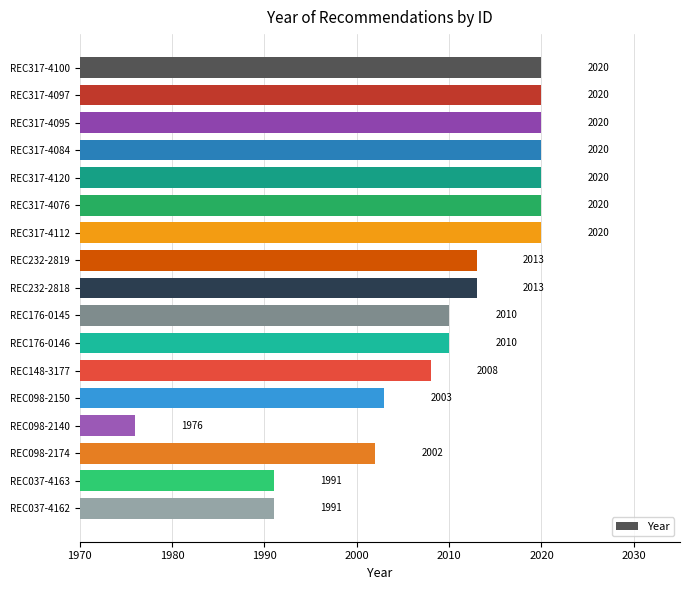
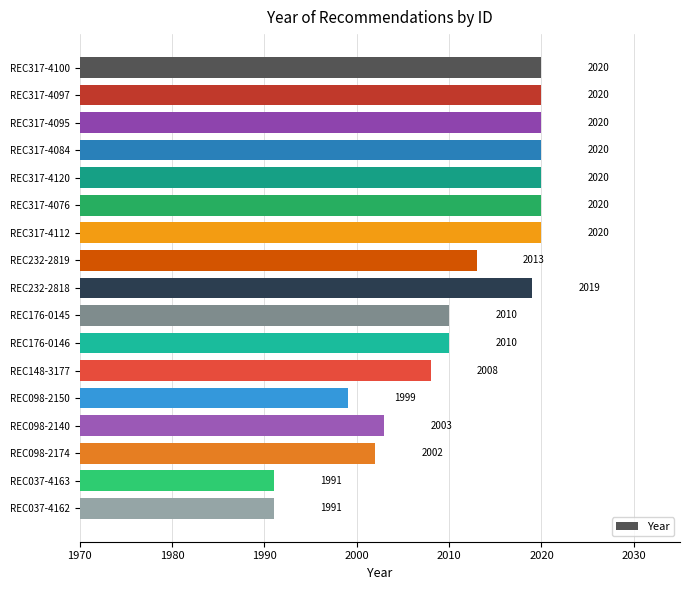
REC232-2818: 2013 -> 2019
REC098-2150: 2003 -> 1999
REC098-2140: 1976 -> 2003
